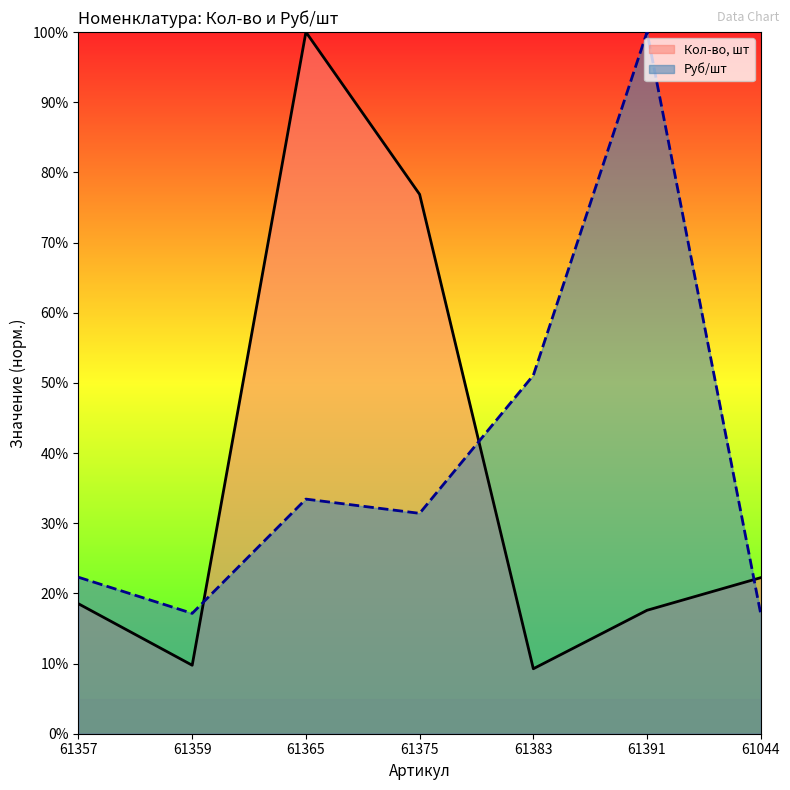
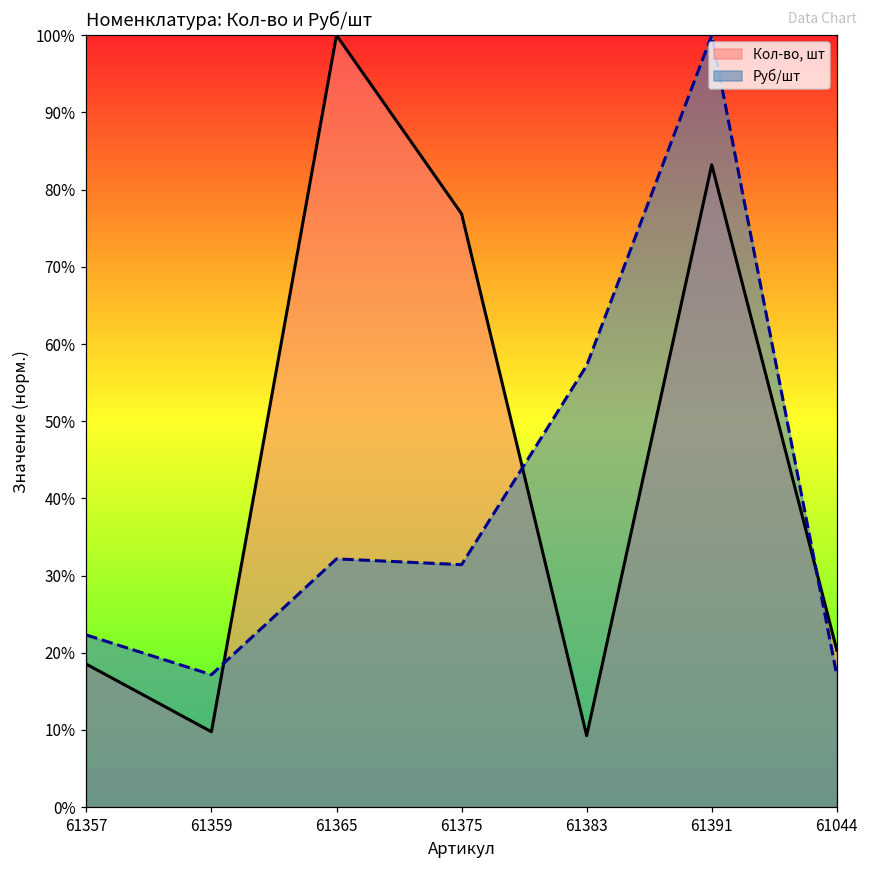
Руб/шт, 61365: 33% -> 32%
Руб/шт, 61383: 51% -> 57%
Кол-во, шт, 61391: 18% -> 83%
Кол-во, шт, 61044: 22% -> 20%
